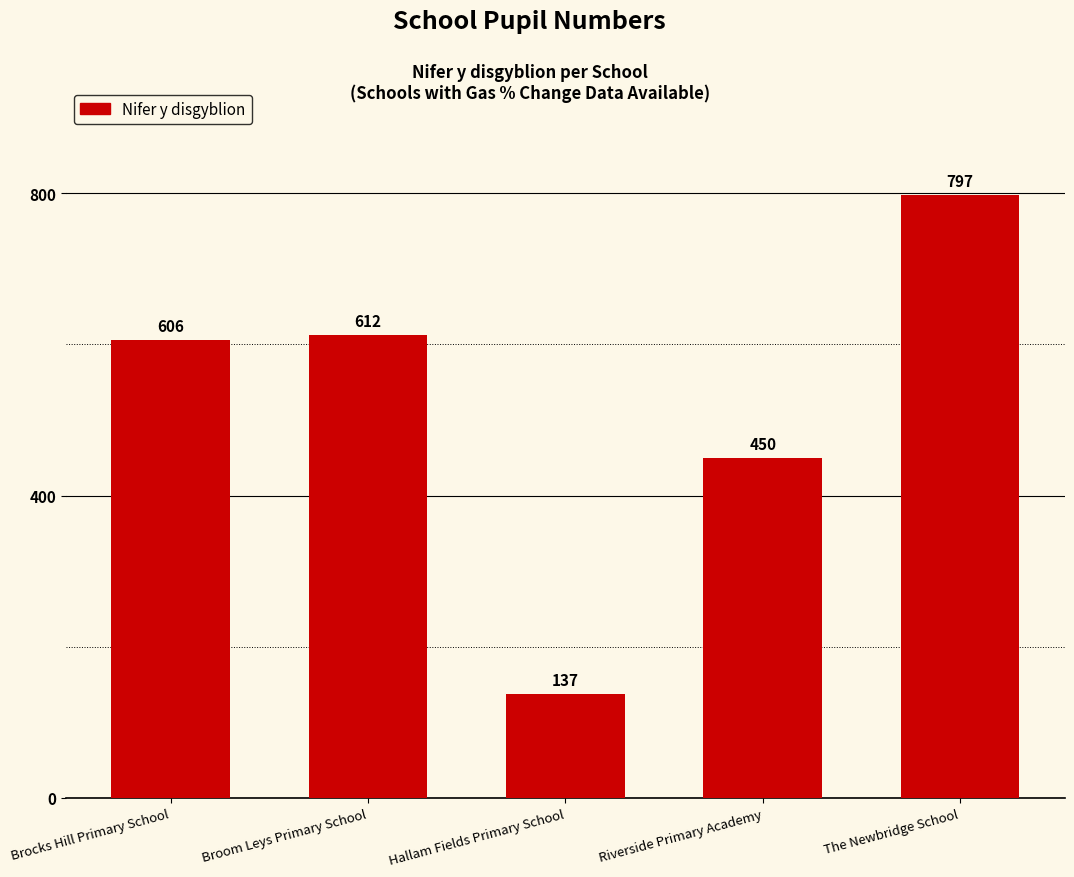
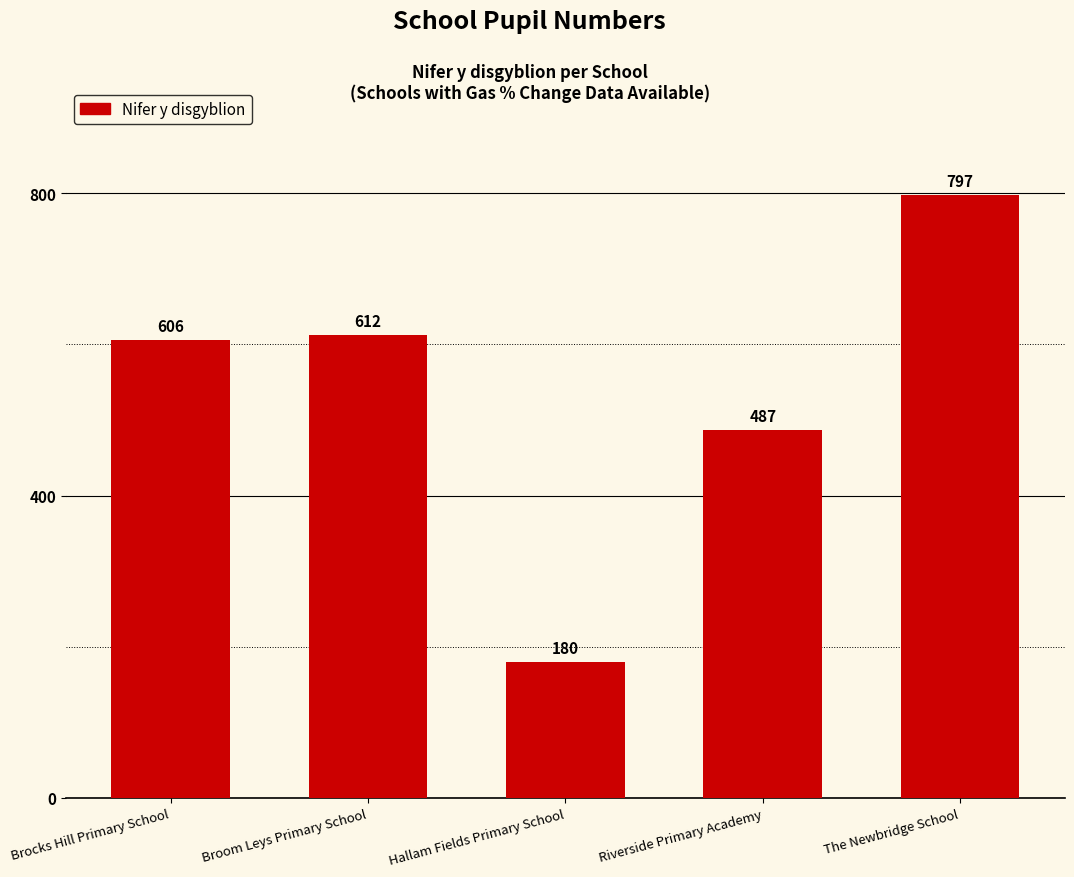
Hallam Fields Primary School: 137 -> 180
Riverside Primary Academy: 450 -> 487
